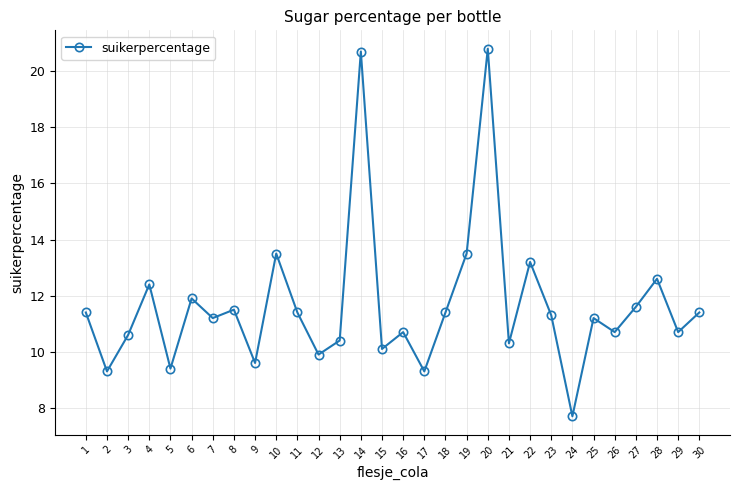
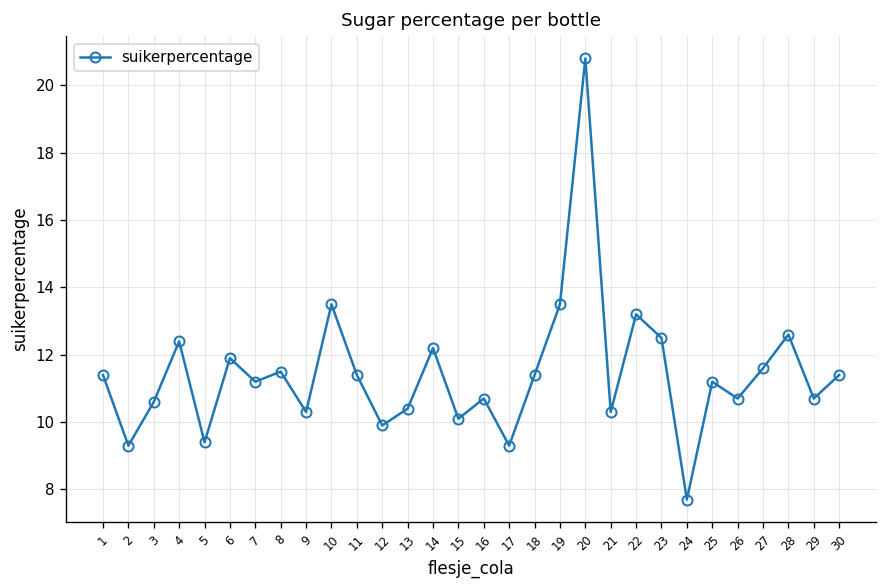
9: 9.6 -> 10.3
14: 20.7 -> 12.2
23: 11.3 -> 12.5
